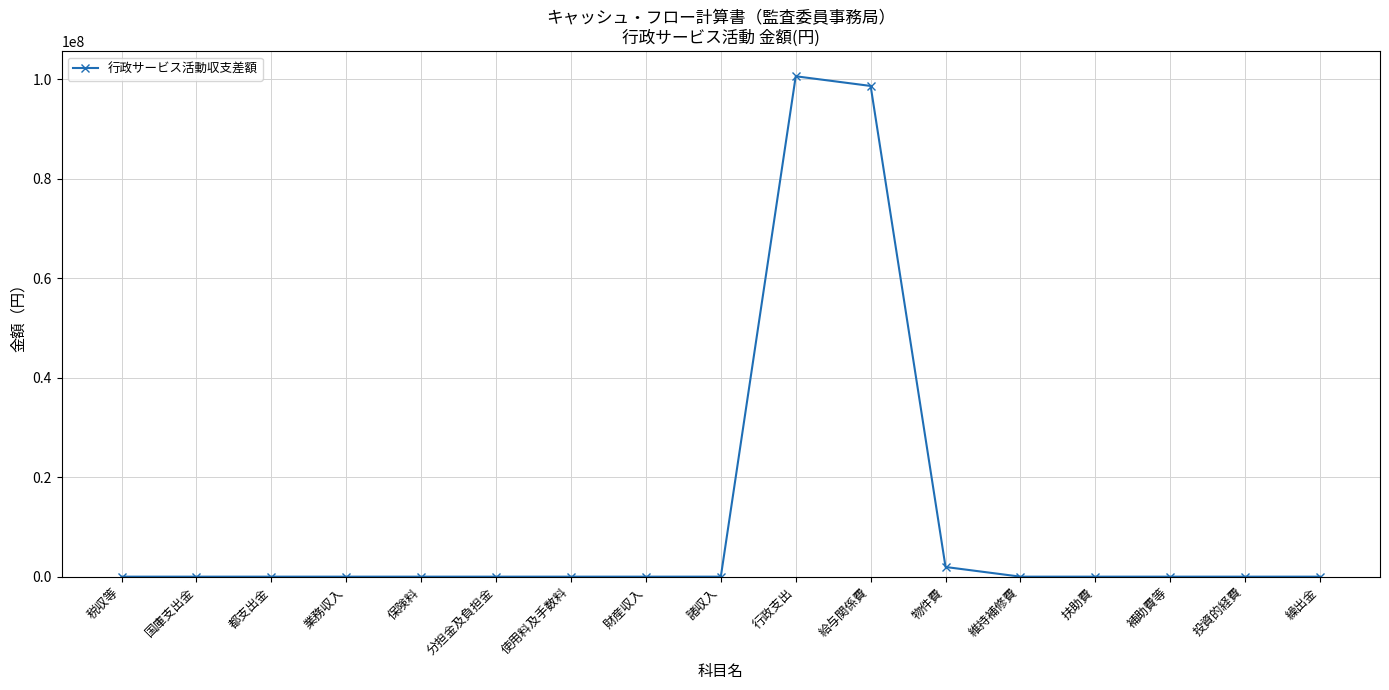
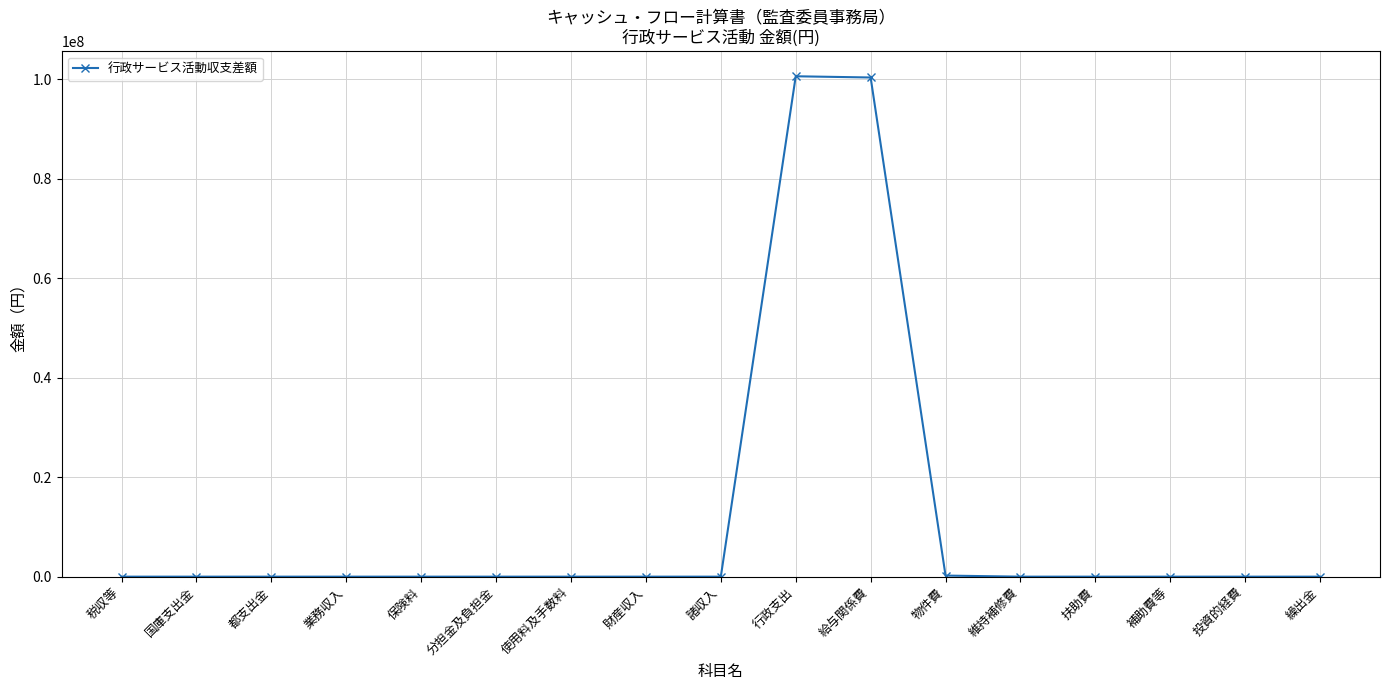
給与関係費: 99000000 -> 100000000
物件費: 2000000 -> 0
